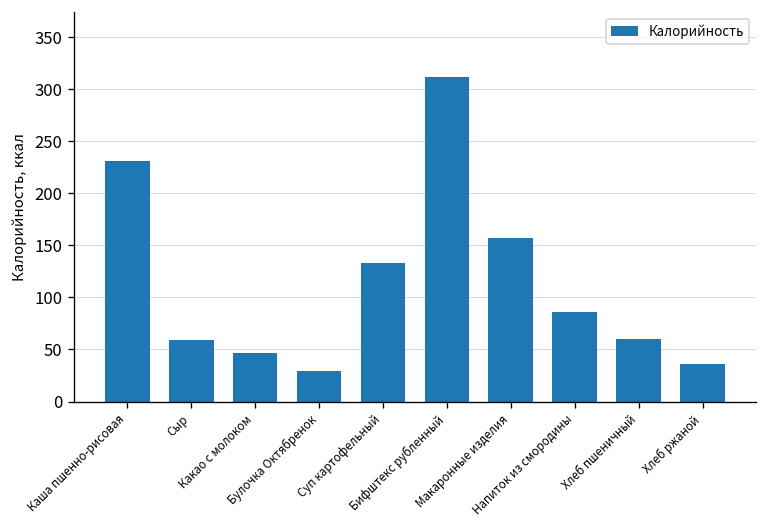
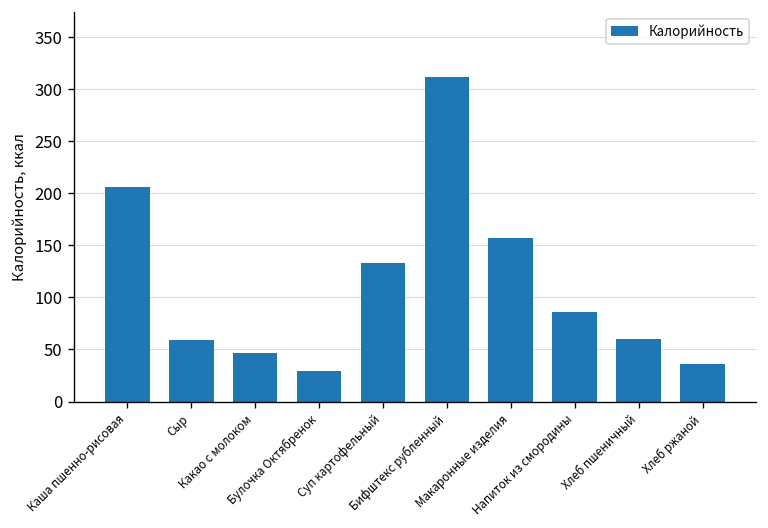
Каша пшенно-рисовая: 230 -> 210
